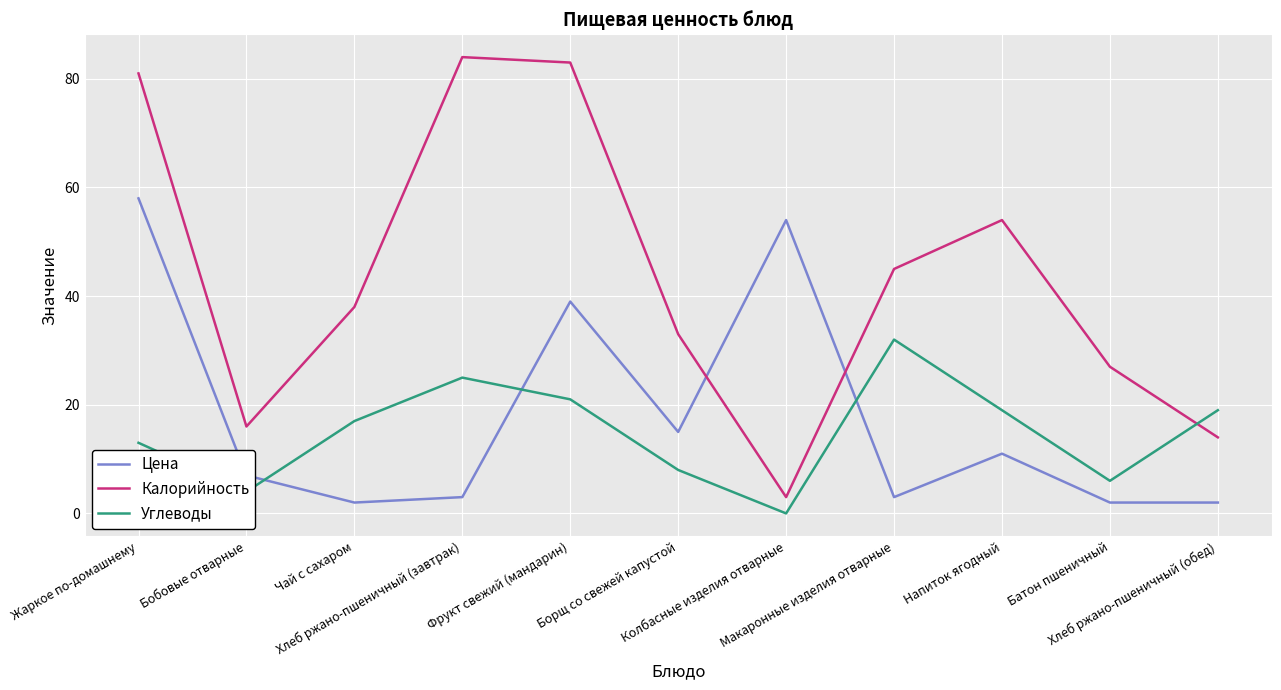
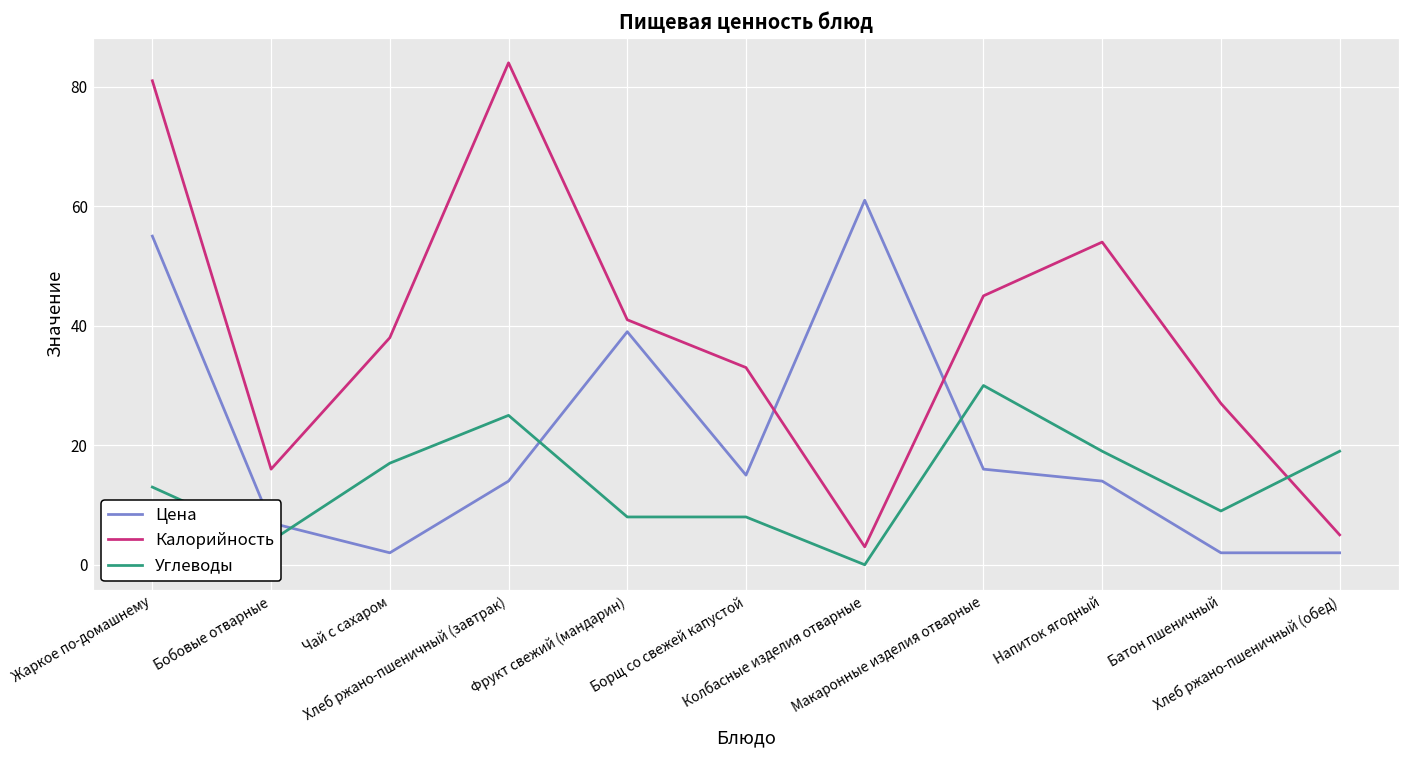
Цена, Жаркое по-домашнему: 58 -> 55
Цена, Хлеб ржано-пшеничный (завтрак): 3 -> 14
Калорийность, Фрукт свежий (мандарин): 83 -> 41
Углеводы, Фрукт свежий (мандарин): 21 -> 8
Цена, Колбасные изделия отварные: 54 -> 61
Цена, Макаронные изделия отварные: 3 -> 16
Углеводы, Макаронные изделия отварные: 32 -> 30
Цена, Напиток ягодный: 11 -> 14
Углеводы, Батон пшеничный: 6 -> 9
Калорийность, Хлеб ржано-пшеничный (обед): 14 -> 5
